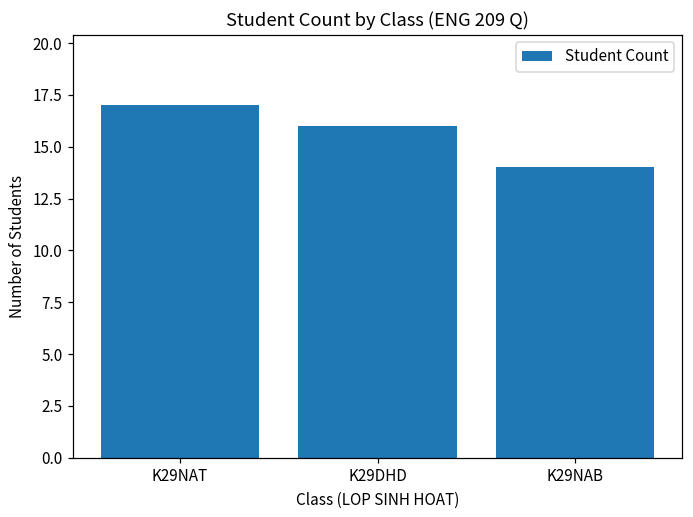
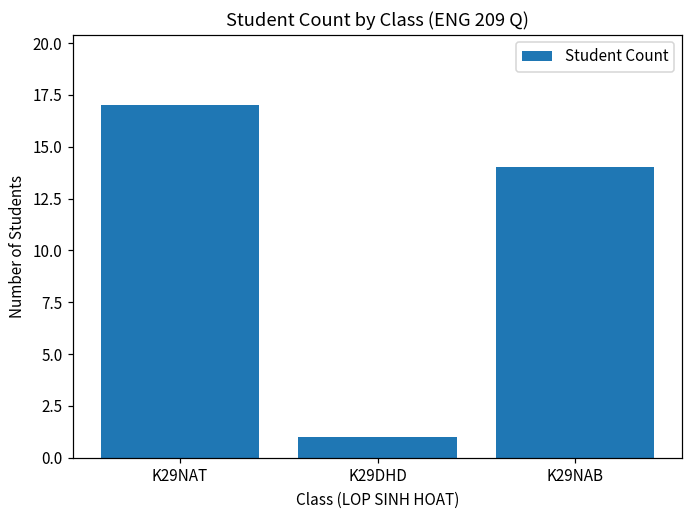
K29DHD: 16 -> 1
